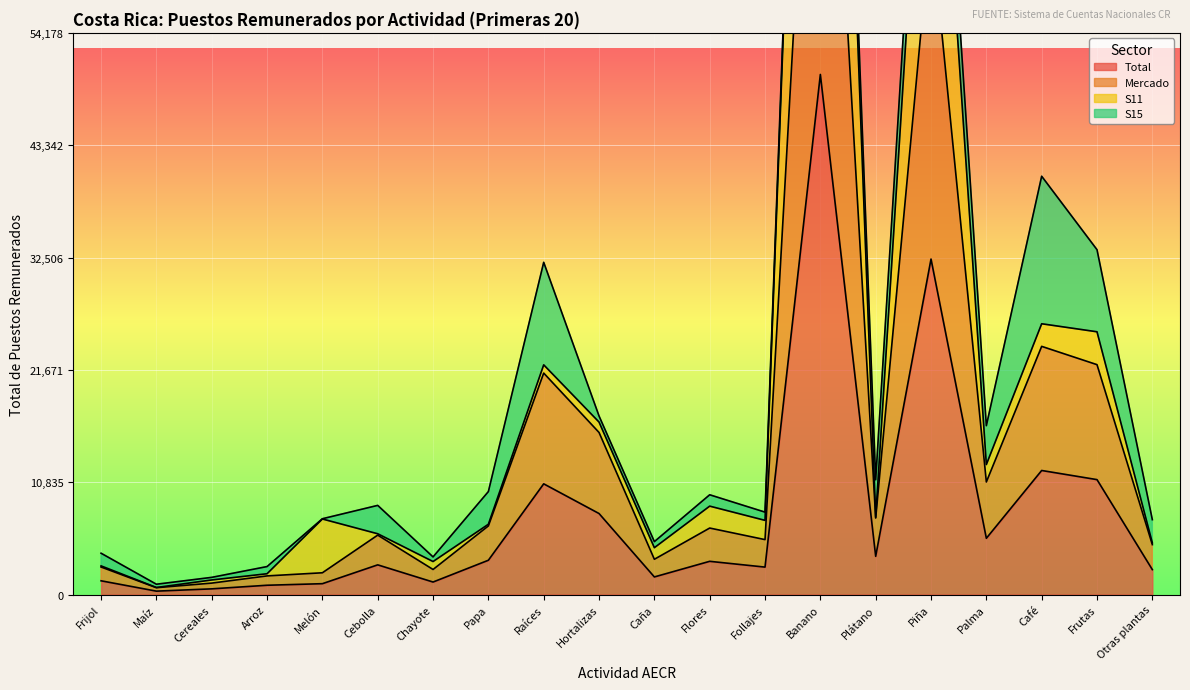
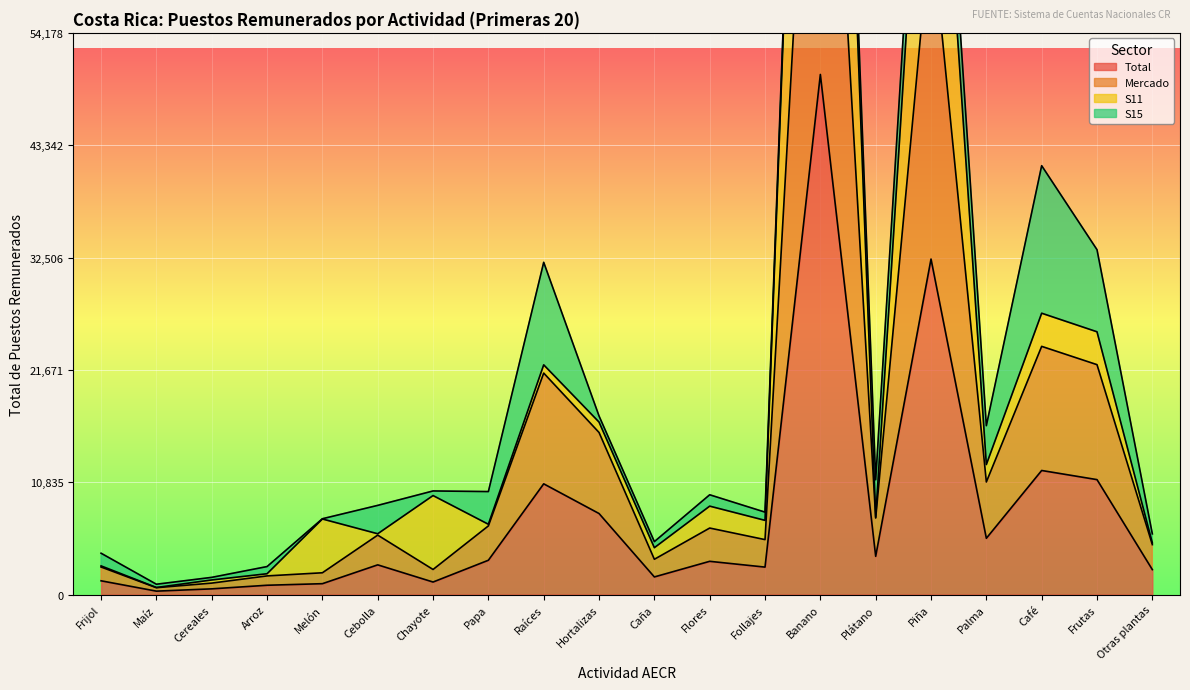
S11, Chayote: 800 -> 7,100
S11, Café: 2,200 -> 3,200
S15, Otras plantas: 2,200 -> 900
